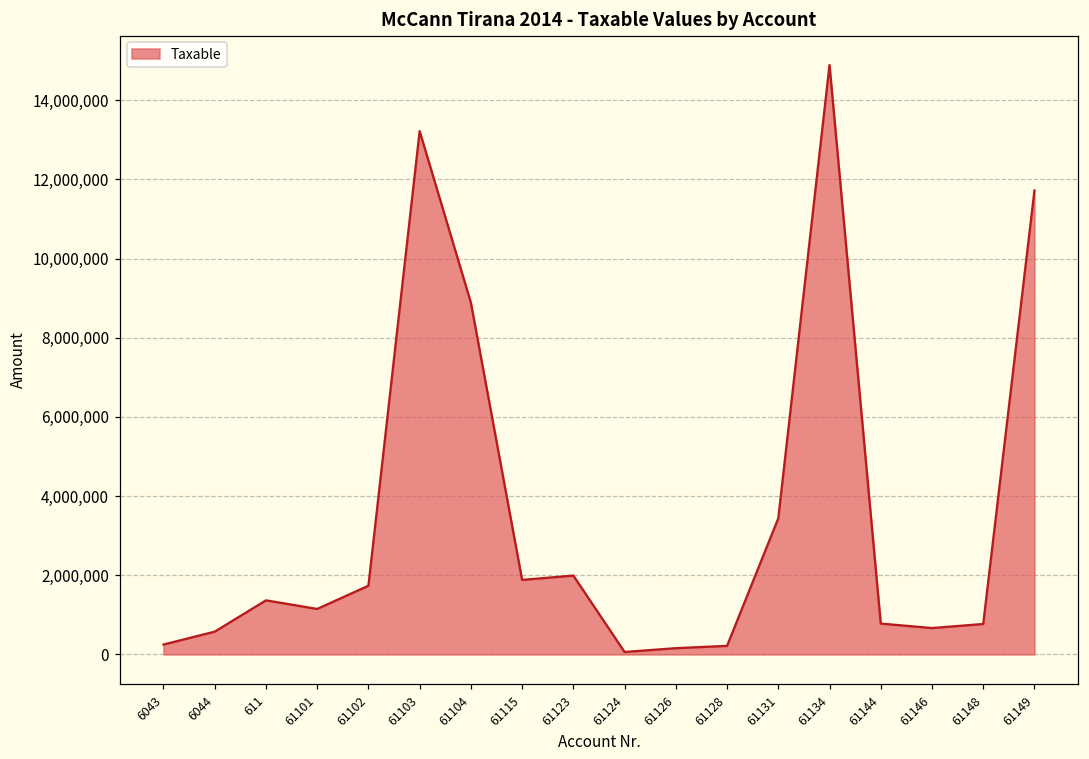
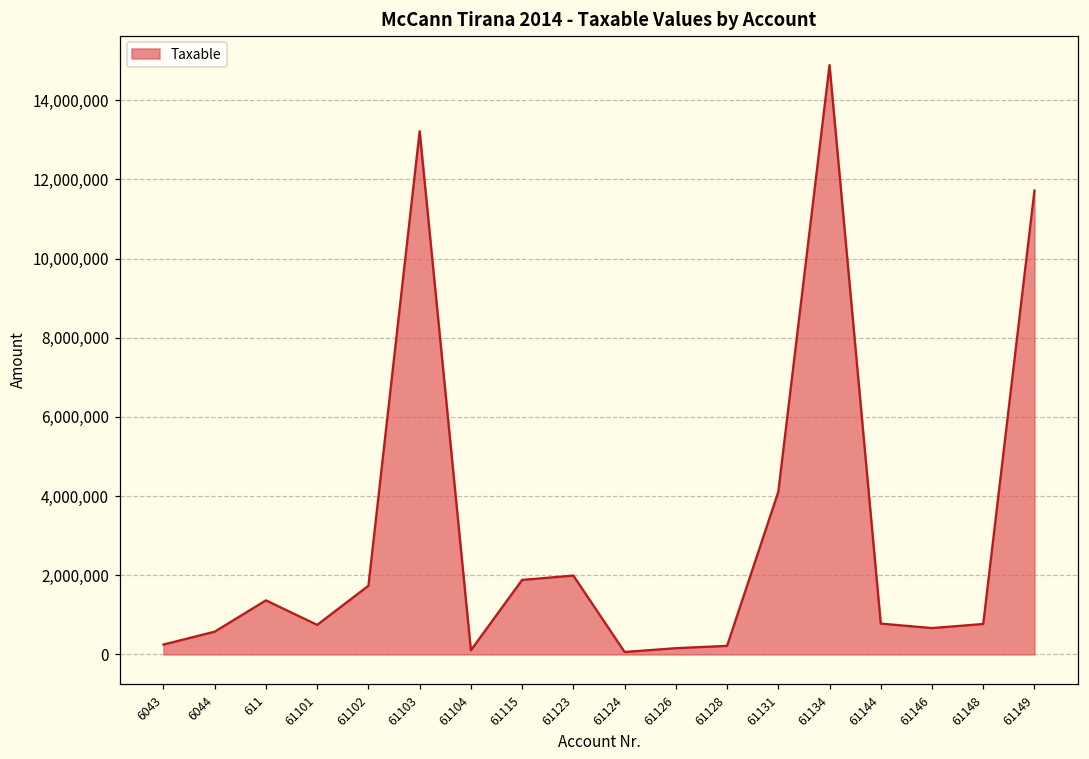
61101: 1,100,000 -> 700,000
61104: 8,900,000 -> 100,000
61131: 3,400,000 -> 4,100,000
